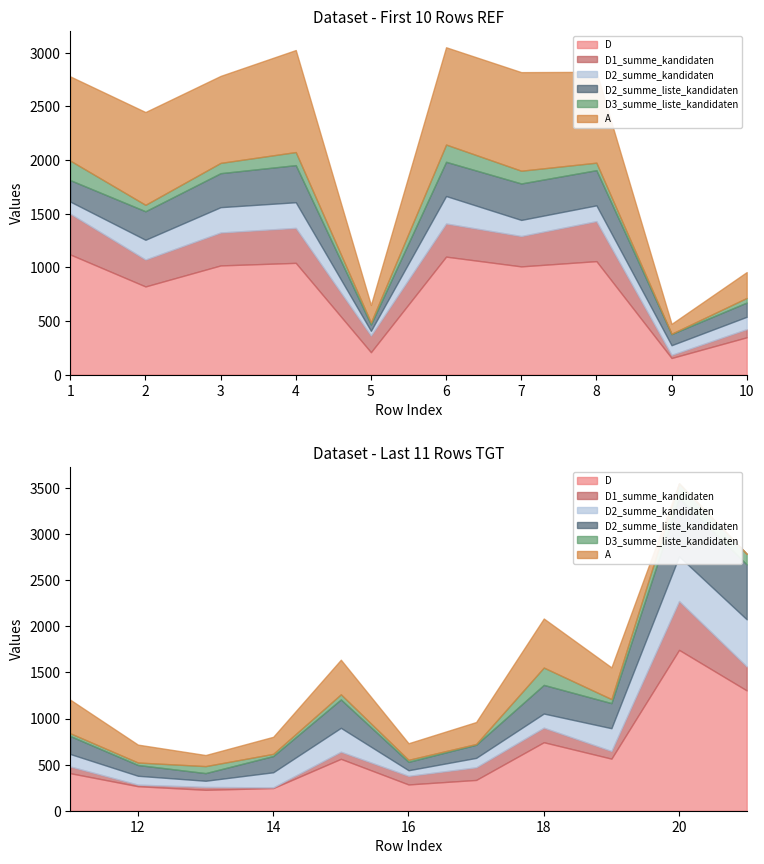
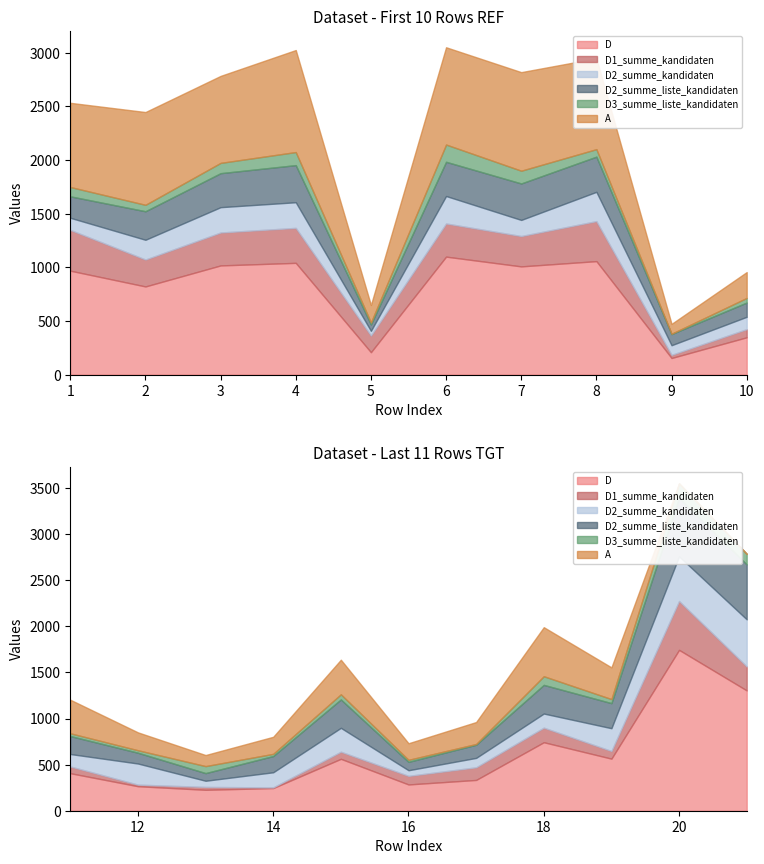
Dataset - First 10 Rows REF, D, 1: 1120 -> 970
Dataset - First 10 Rows REF, D3_summe_liste_kandidaten, 1: 180 -> 90
Dataset - First 10 Rows REF, D2_summe_kandidaten, 8: 150 -> 270
Dataset - Last 11 Rows TGT, D2_summe_kandidaten, 12: 100 -> 200
Dataset - Last 11 Rows TGT, D3_summe_liste_kandidaten, 18: 200 -> 100
